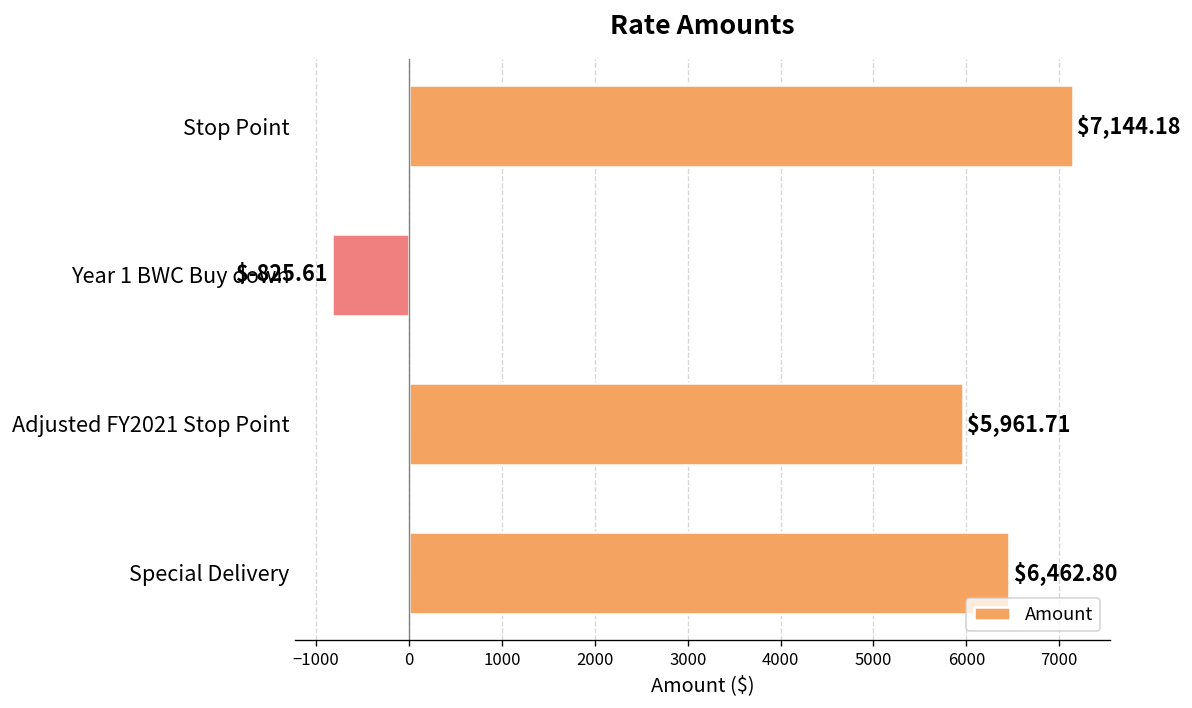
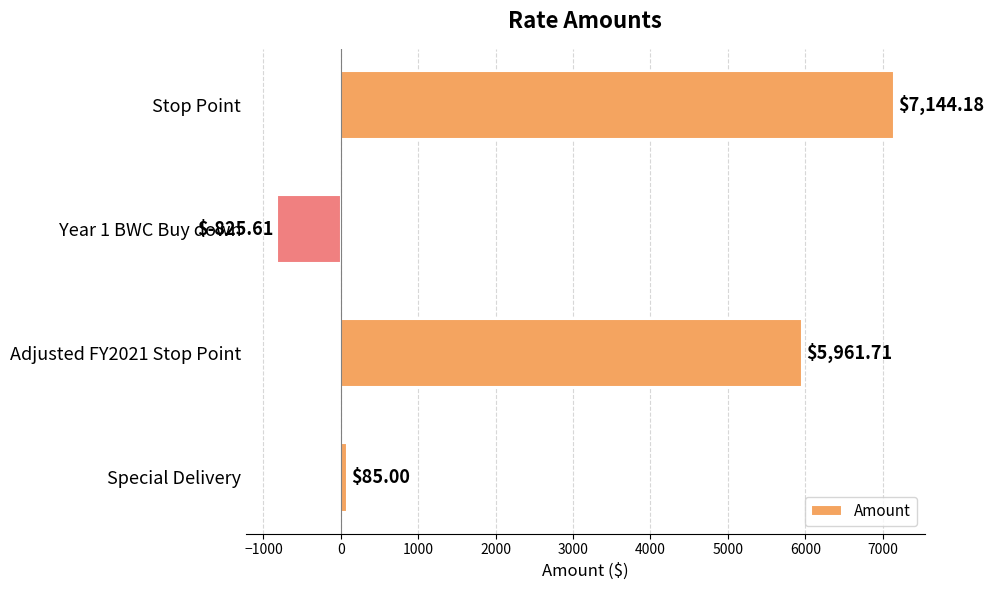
Special Delivery: $6,462.80 -> $85.00
